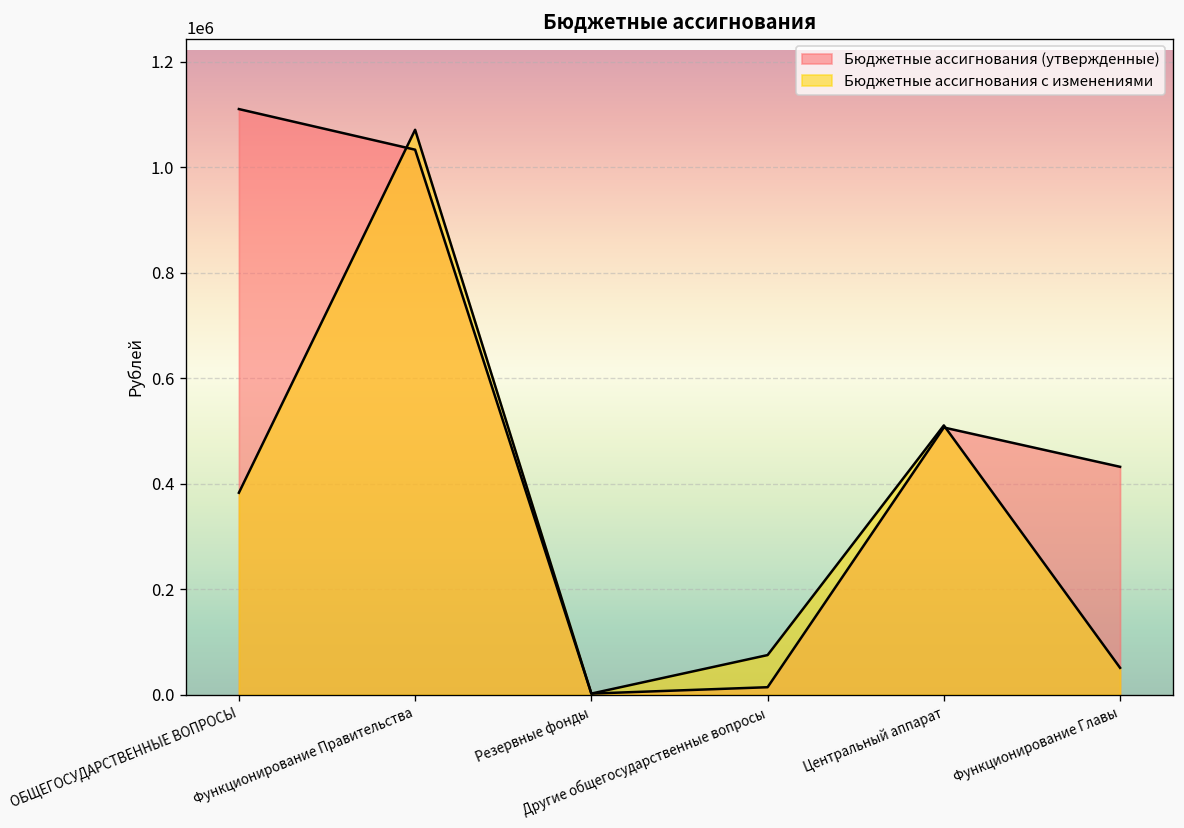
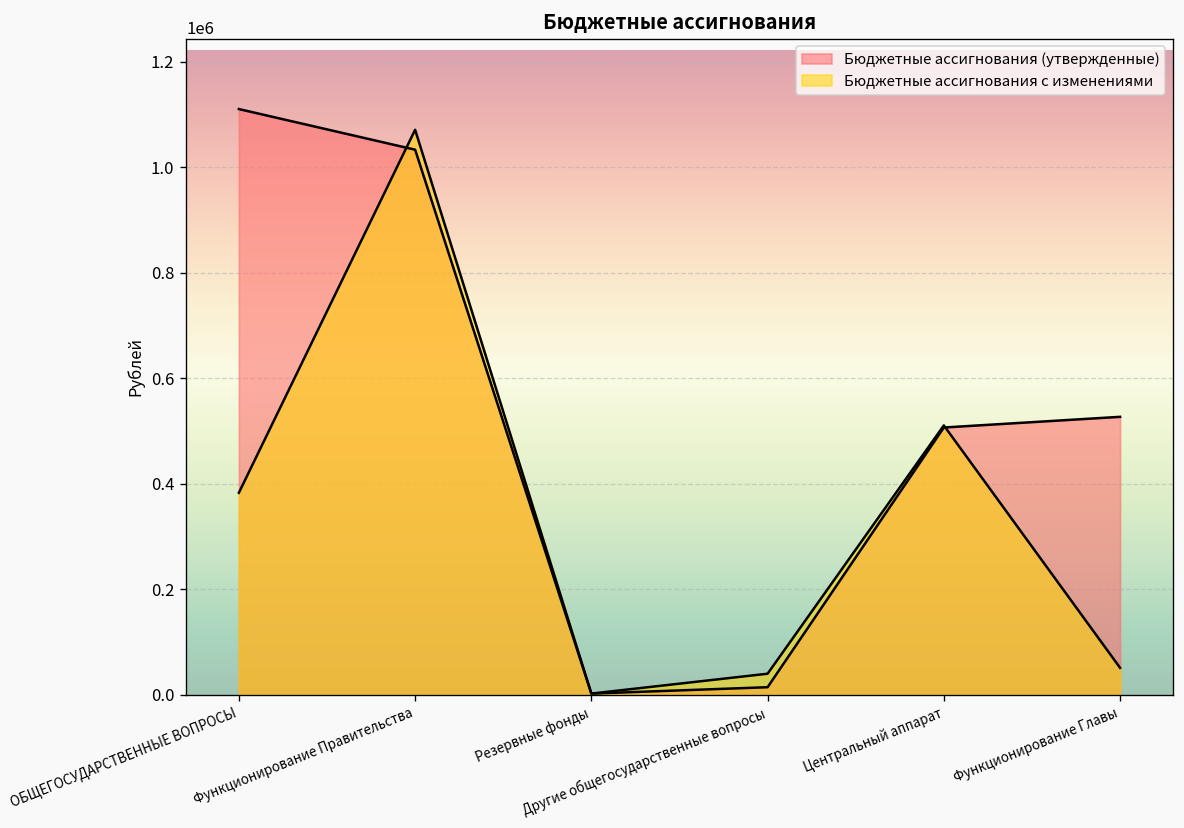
Бюджетные ассигнования с изменениями, Другие общегосударственные вопросы: 80000 -> 40000
Бюджетные ассигнования (утвержденные), Функционирование Главы: 430000 -> 530000
